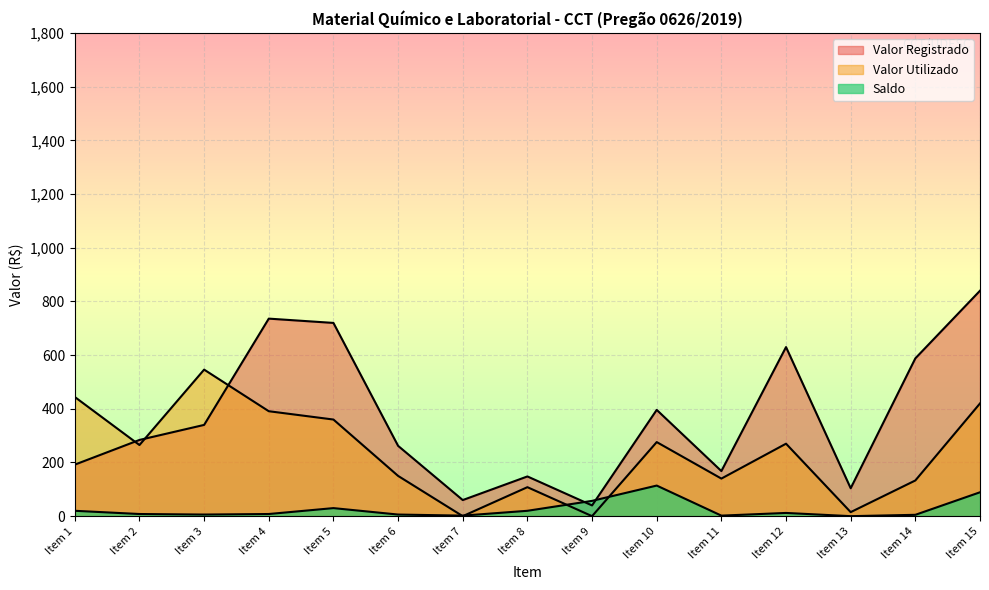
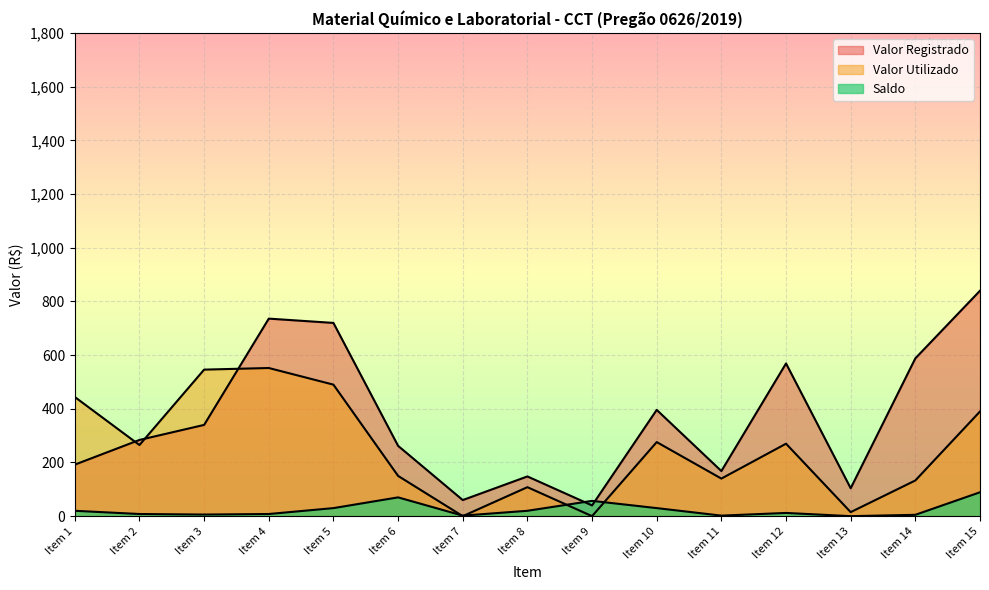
Valor Utilizado, Item 4: 390 -> 550
Valor Utilizado, Item 5: 360 -> 490
Saldo, Item 6: 10 -> 70
Saldo, Item 10: 110 -> 30
Valor Registrado, Item 12: 630 -> 570
Valor Utilizado, Item 15: 420 -> 390
